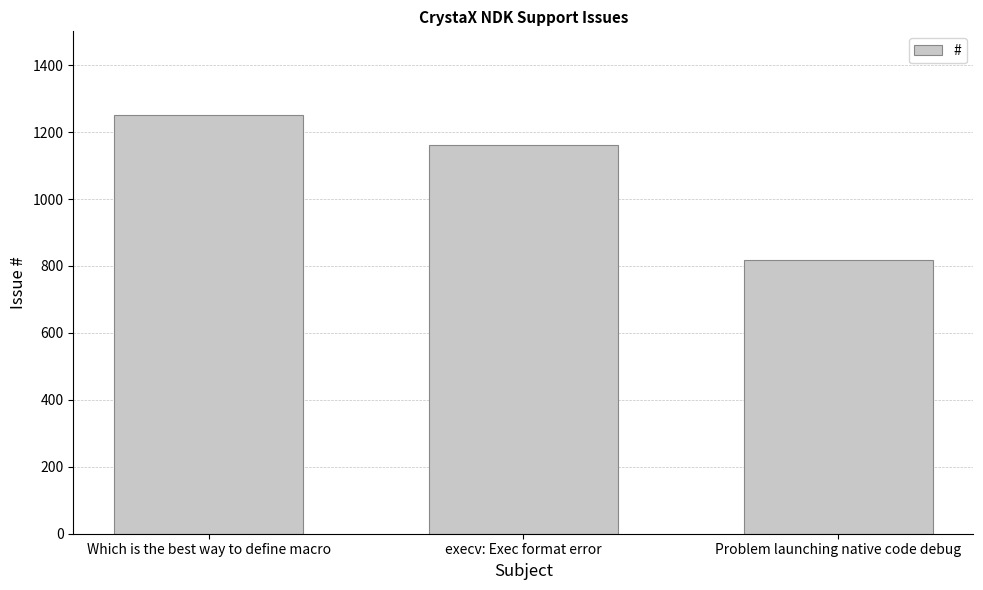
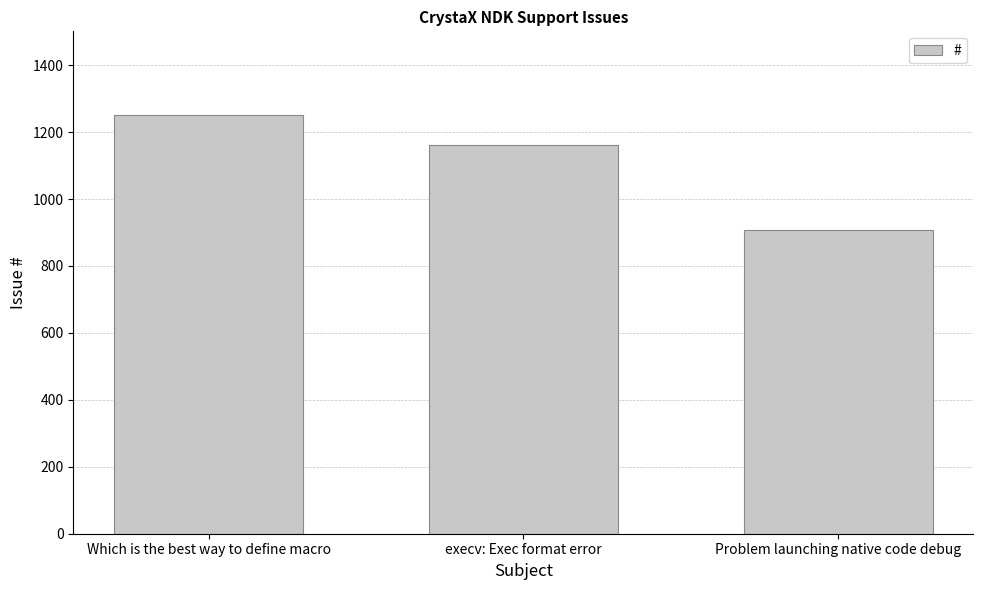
Problem launching native code debug: 820 -> 910
